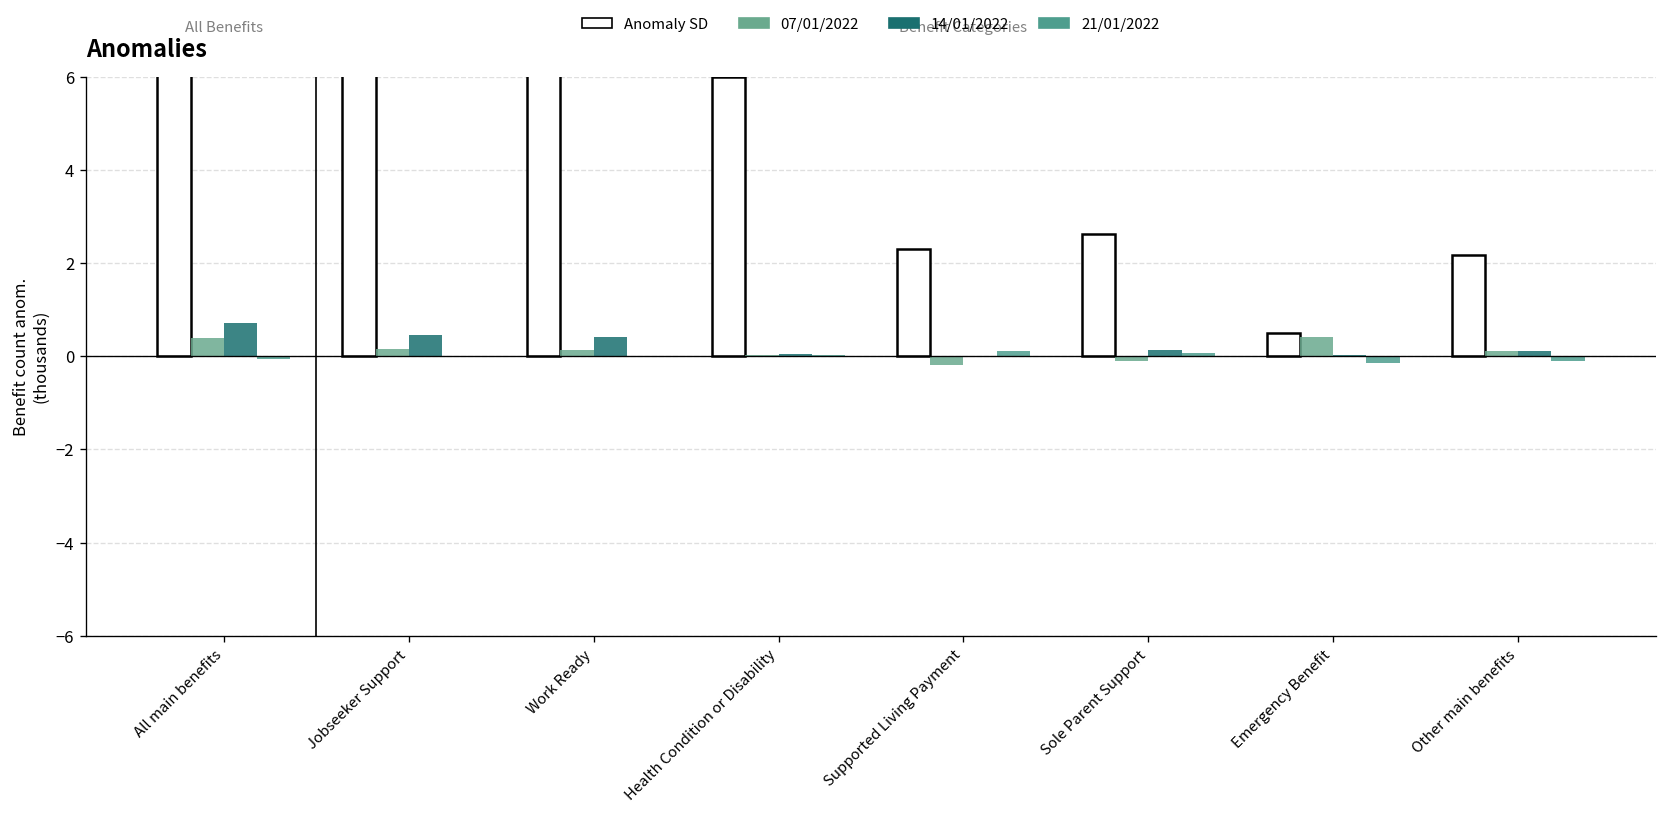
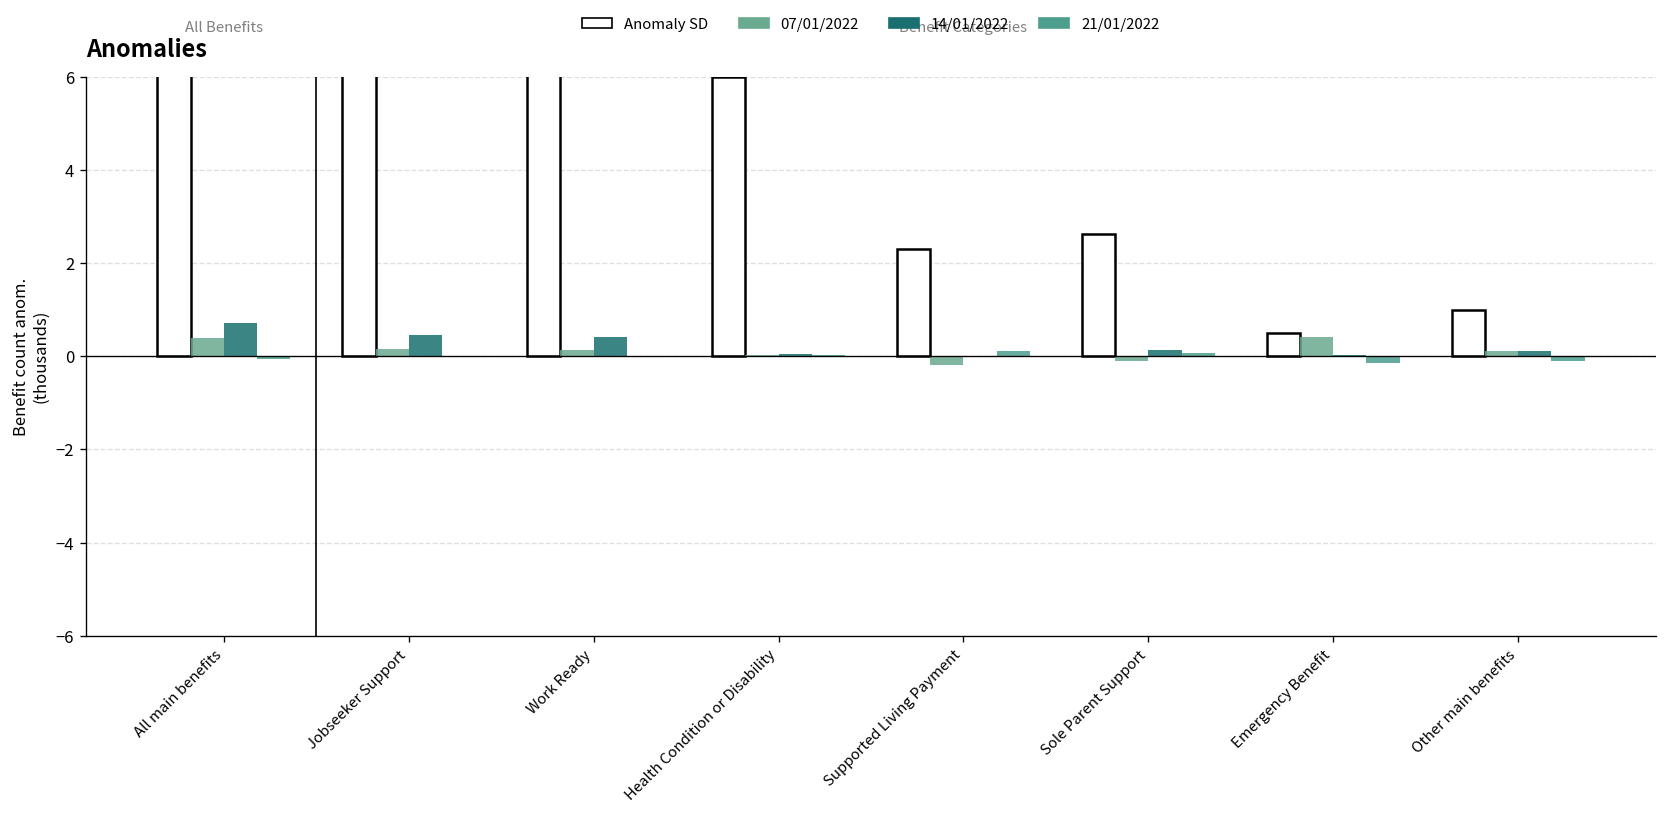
Anomaly SD, Other main benefits: 2.2 -> 1.0
